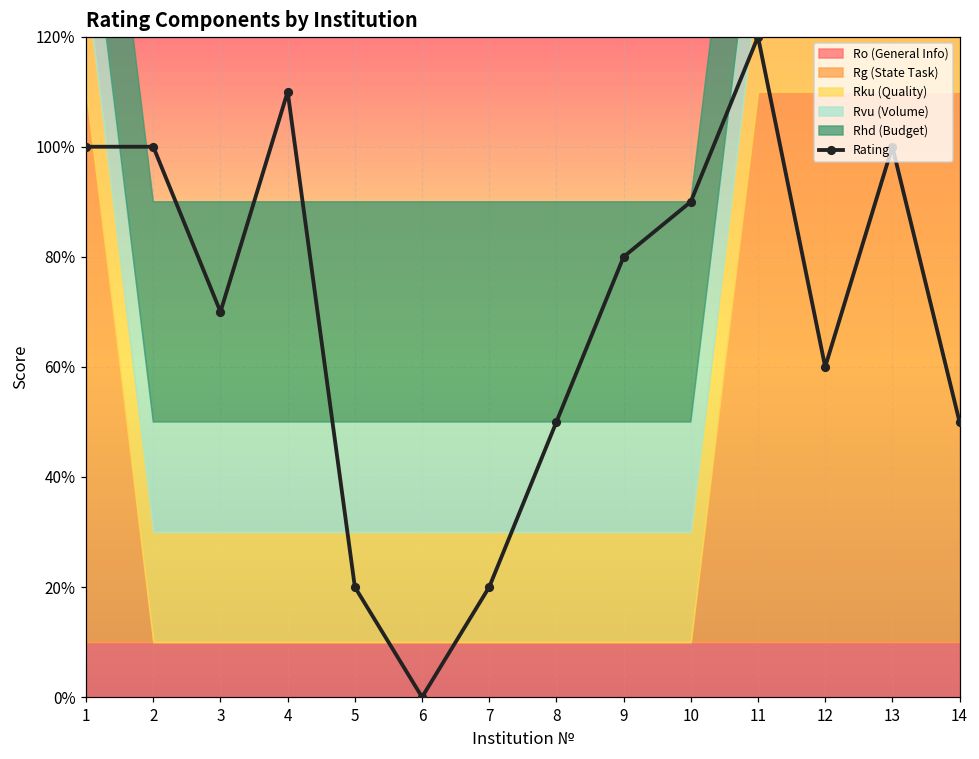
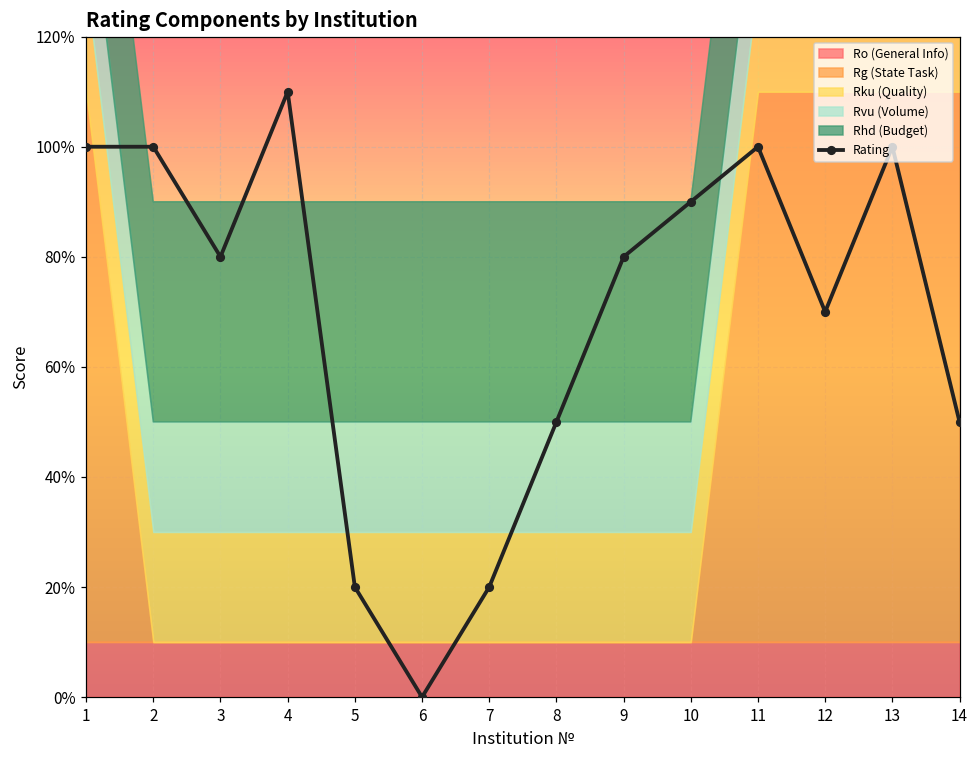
Rating, 3: 70% -> 80%
Rating, 11: 120% -> 100%
Rating, 12: 60% -> 70%
